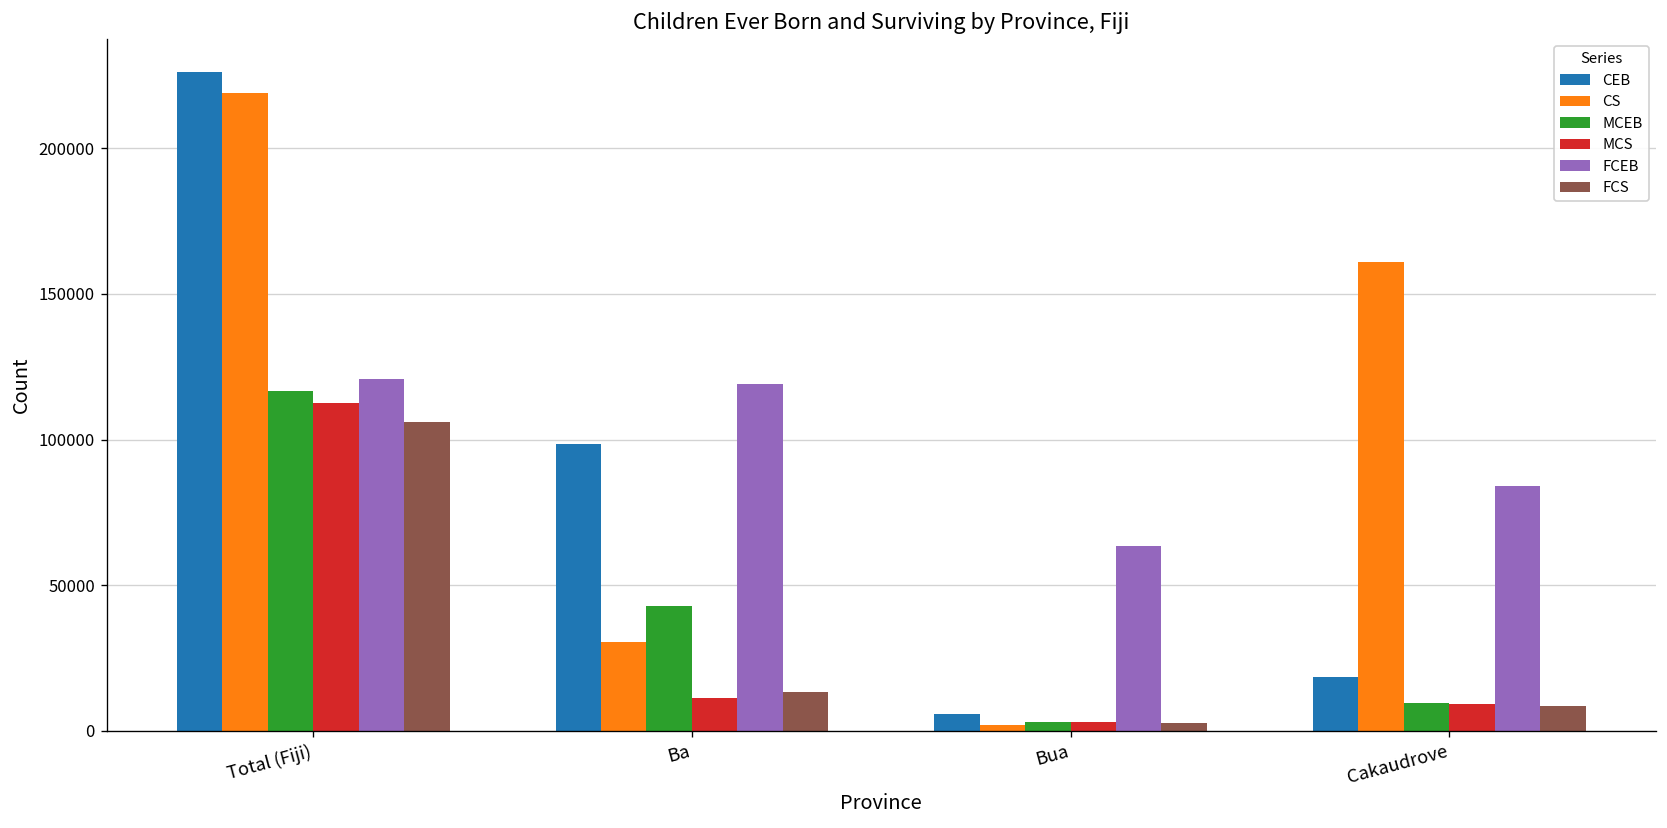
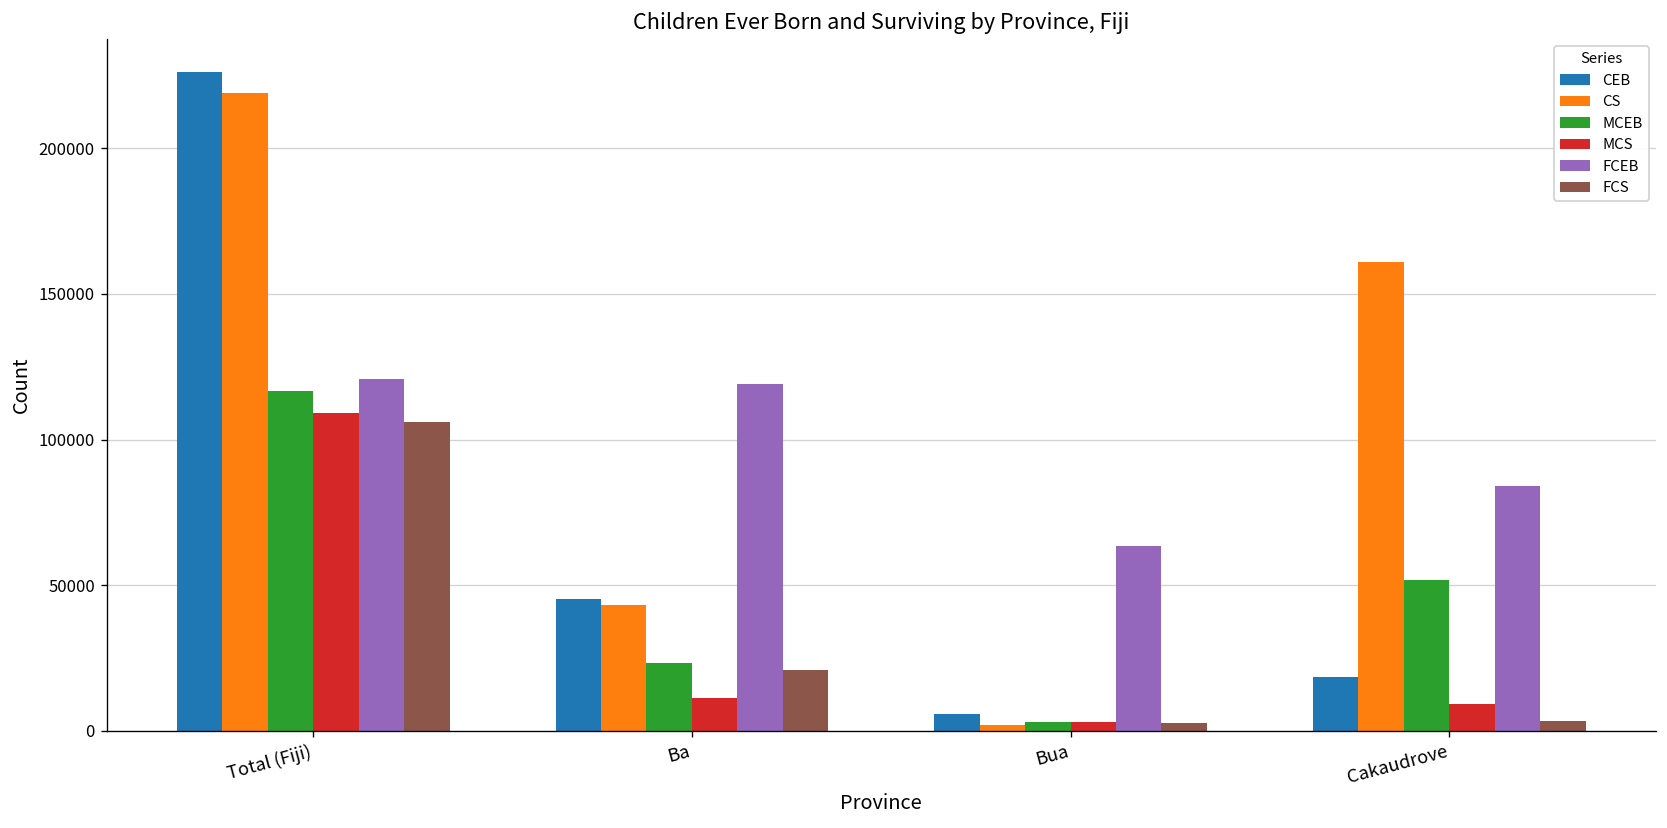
MCS, Total (Fiji): 113000 -> 109000
CEB, Ba: 99000 -> 45000
CS, Ba: 31000 -> 43000
MCEB, Ba: 43000 -> 23000
FCS, Ba: 13000 -> 21000
MCEB, Cakaudrove: 10000 -> 52000
FCS, Cakaudrove: 9000 -> 4000
